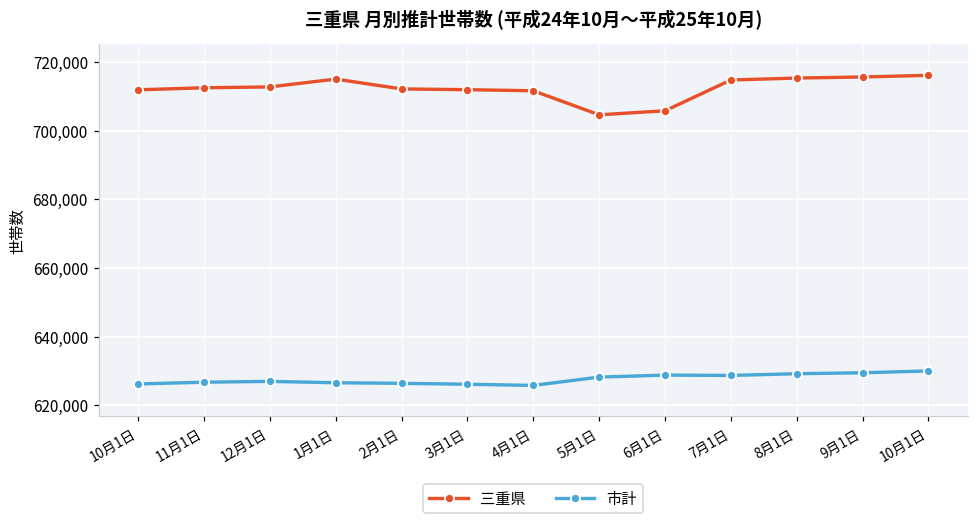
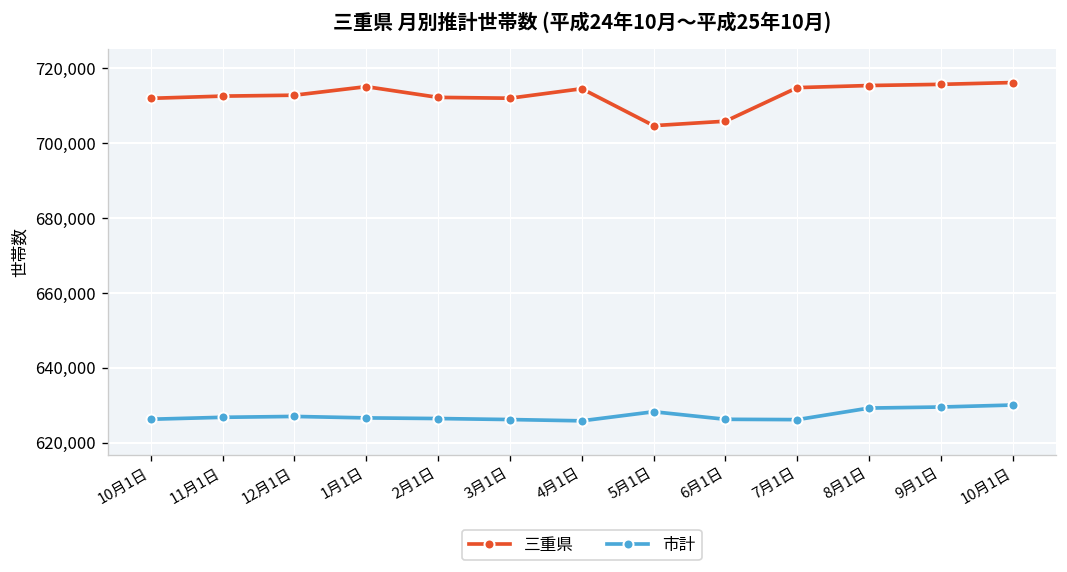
三重県, 4月1日: 712,000 -> 714,000
市計, 6月1日: 629,000 -> 626,000
市計, 7月1日: 629,000 -> 626,000
